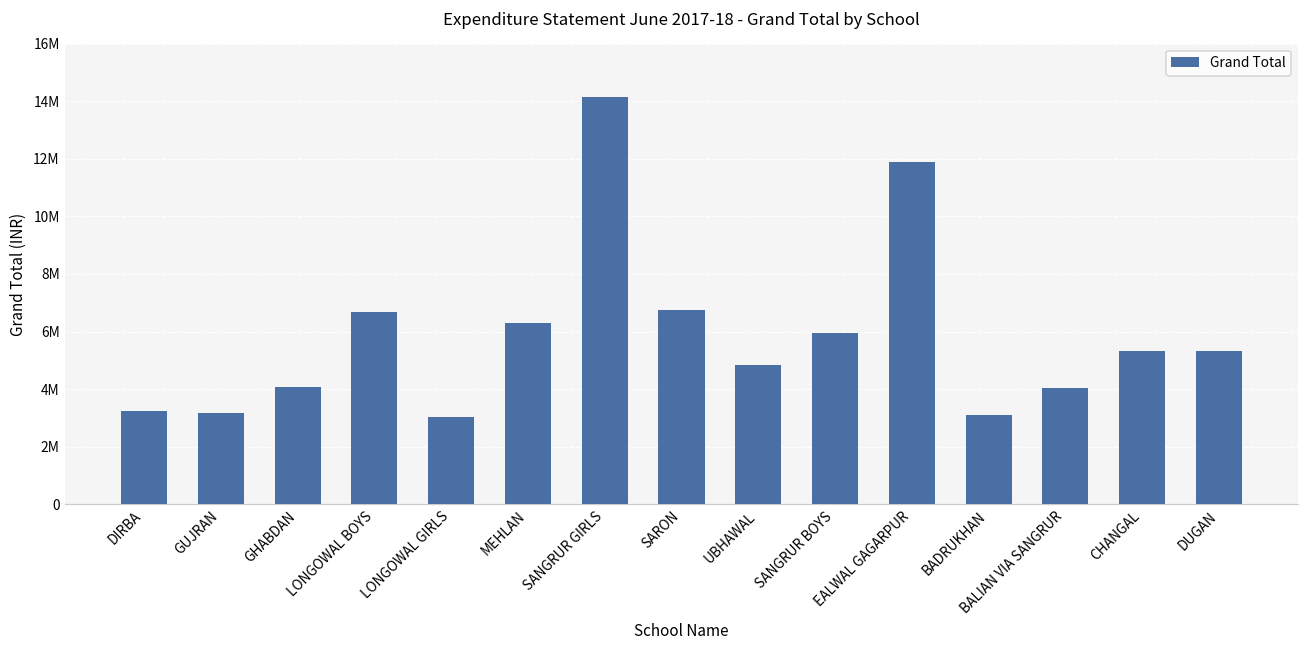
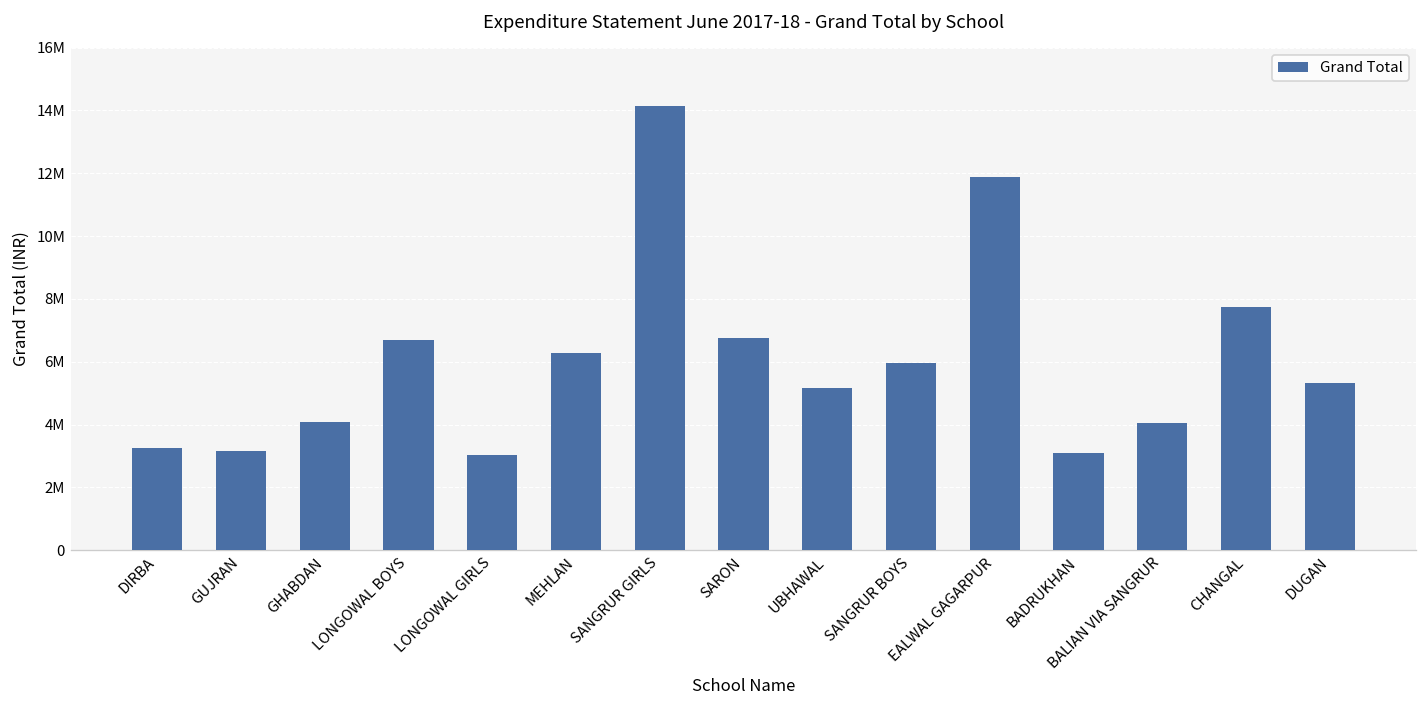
UBHAWAL: 4800000 -> 5100000
CHANGAL: 5300000 -> 7700000
